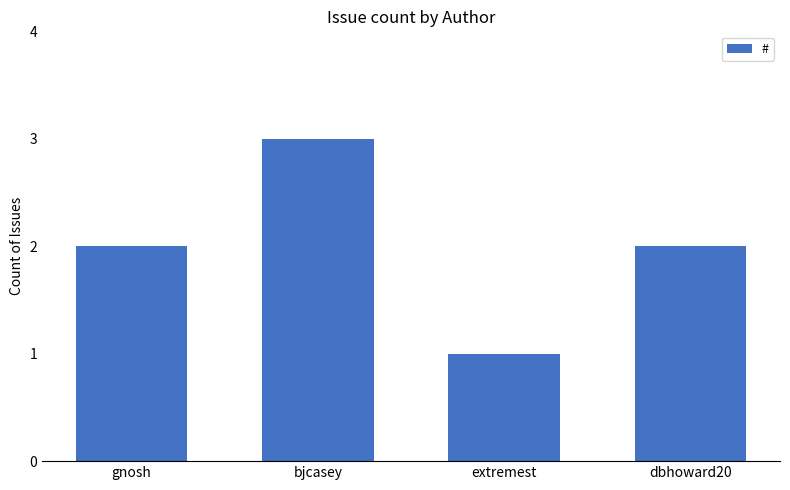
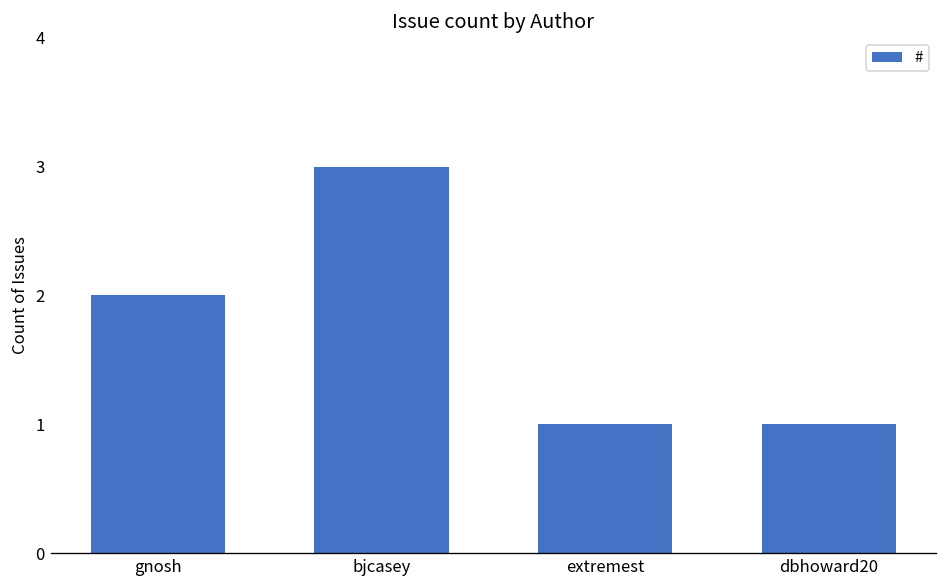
dbhoward20: 2 -> 1
